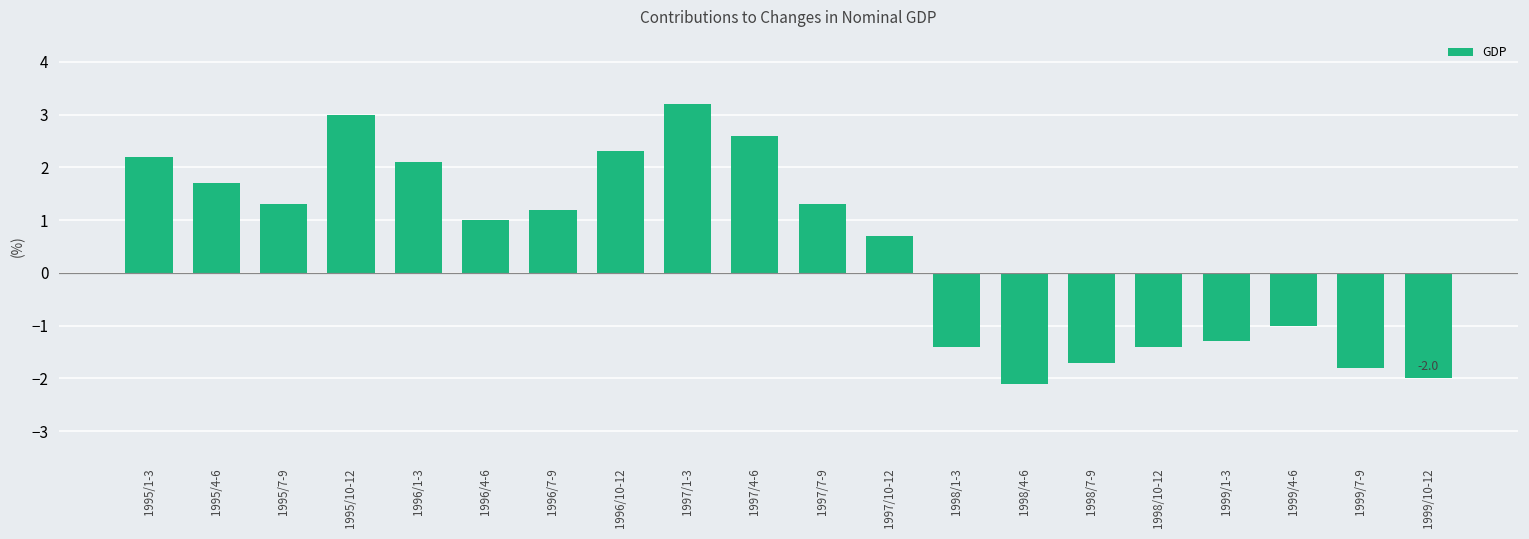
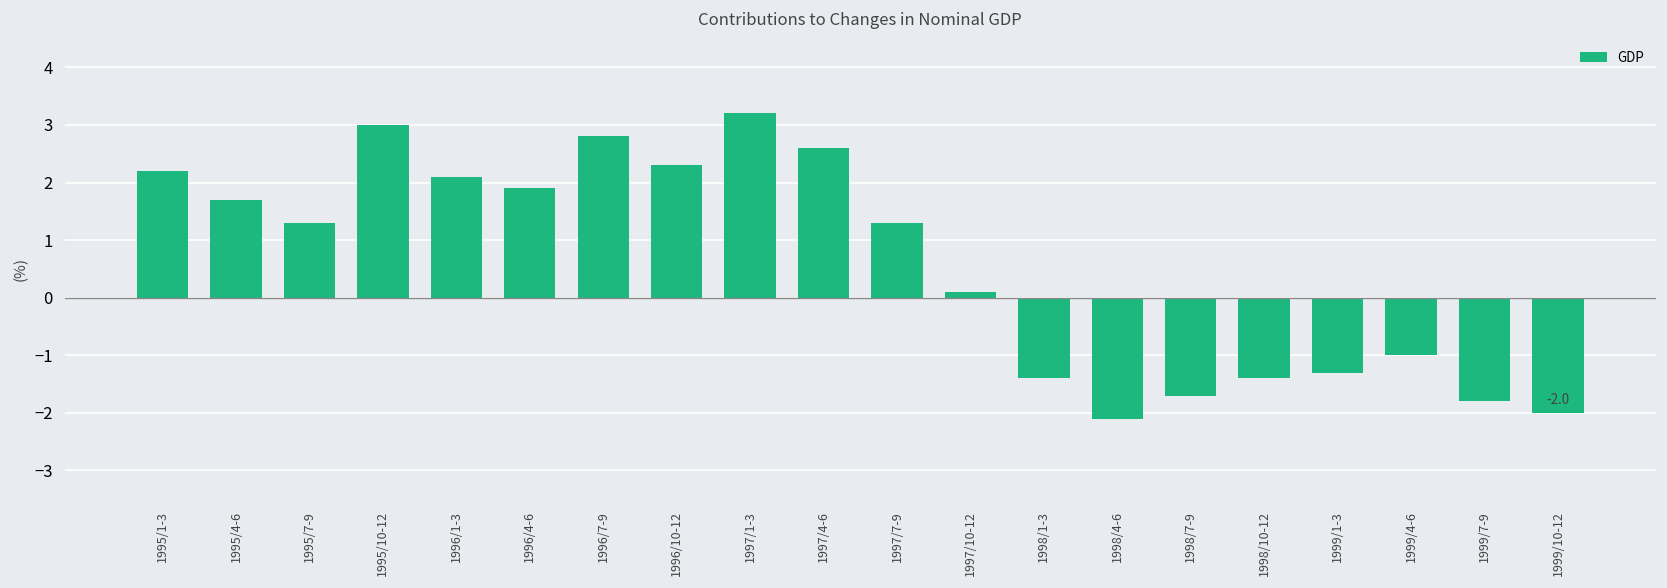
1996/4-6: 1.0 -> 1.9
1996/7-9: 1.2 -> 2.8
1997/10-12: 0.7 -> 0.1
